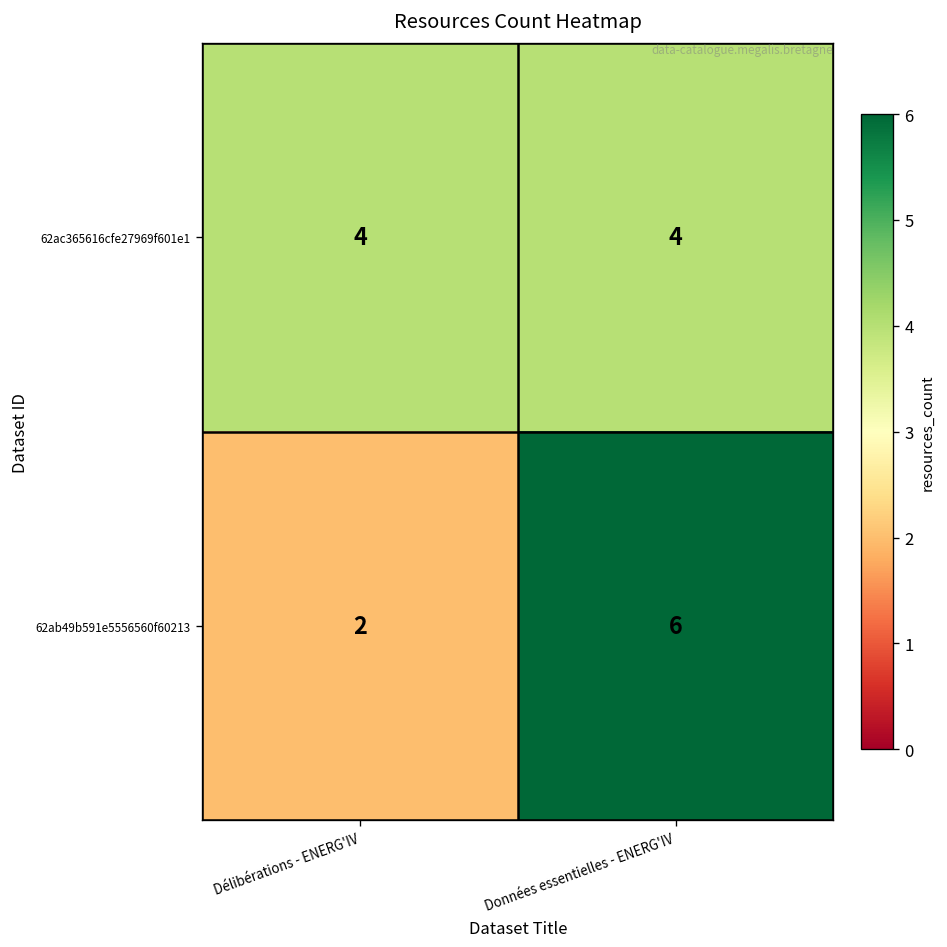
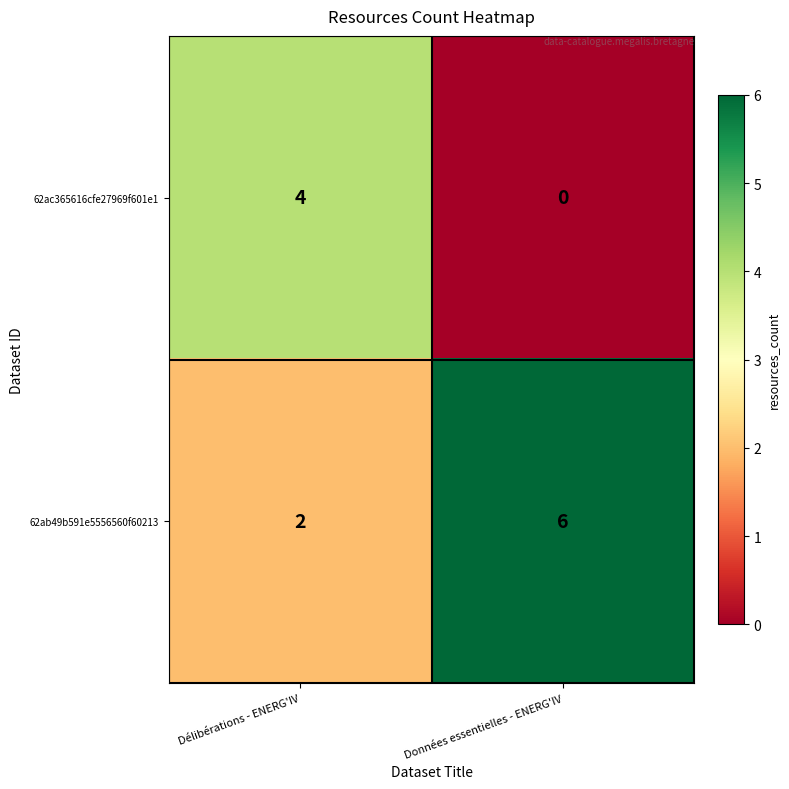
62ac365616cfe27969f601e1, Données essentielles - ENERG'IV: 4 -> 0
